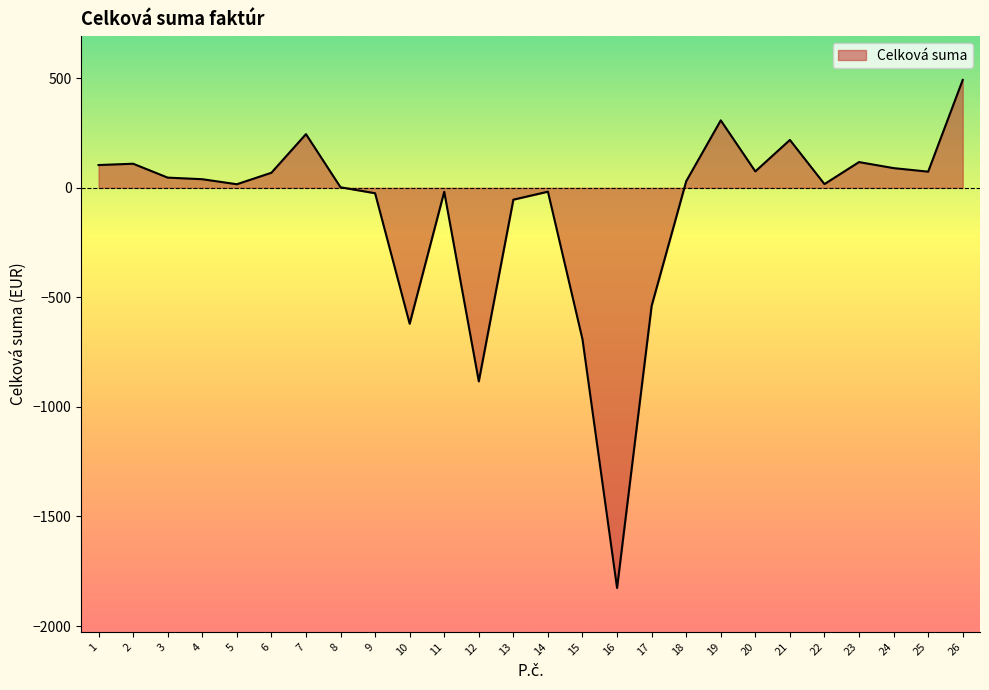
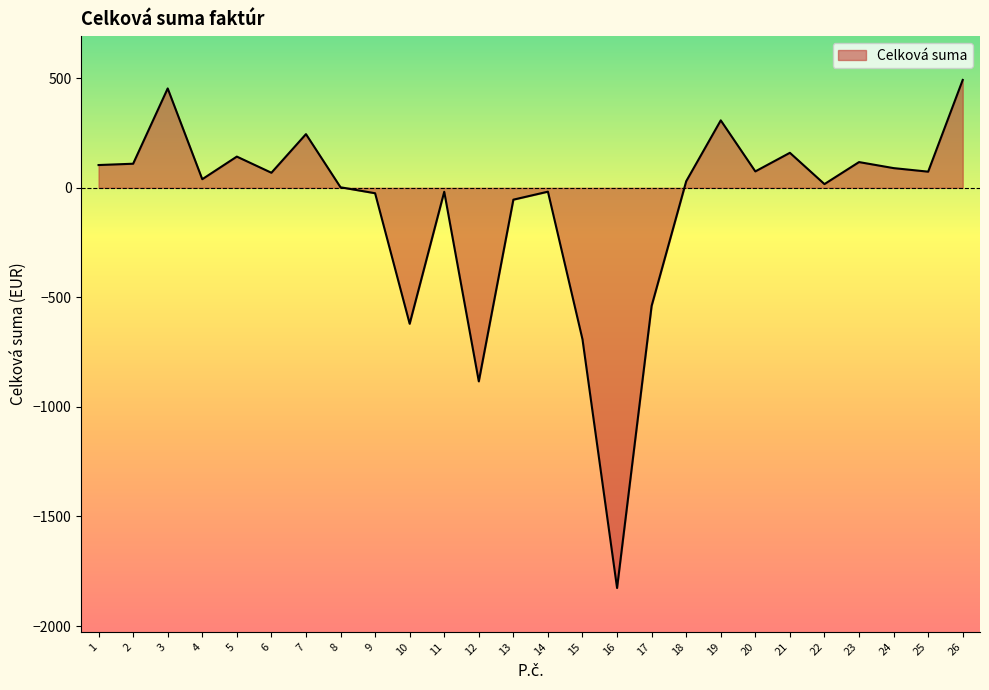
Celková suma, 3: 50 -> 450
Celková suma, 5: 20 -> 140
Celková suma, 21: 220 -> 160
